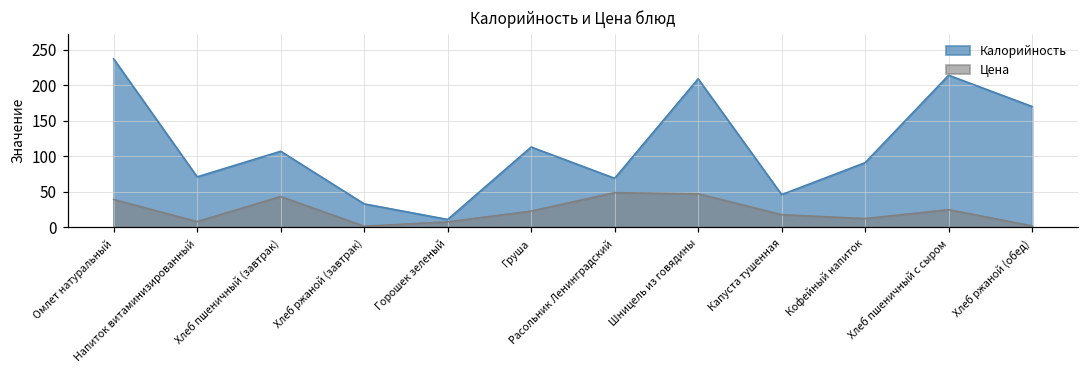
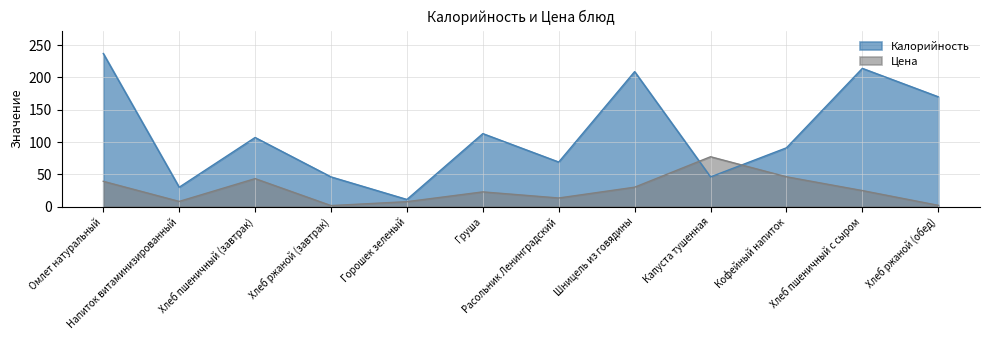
Калорийность, Напиток витаминизированный: 70 -> 30
Калорийность, Хлеб ржаной (завтрак): 30 -> 50
Цена, Расольник Ленинградский: 50 -> 10
Цена, Шницель из говядины: 50 -> 30
Цена, Капуста тушенная: 20 -> 80
Цена, Кофейный напиток: 10 -> 50
